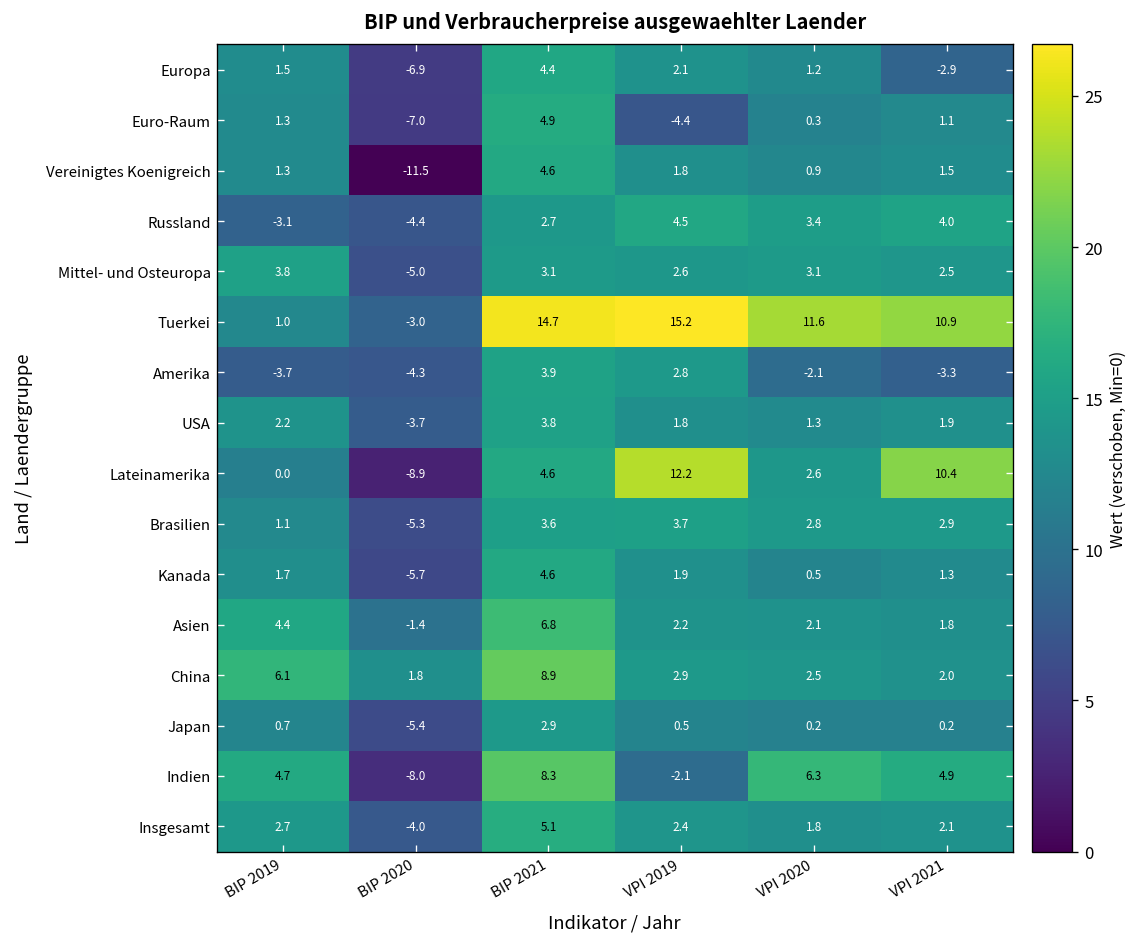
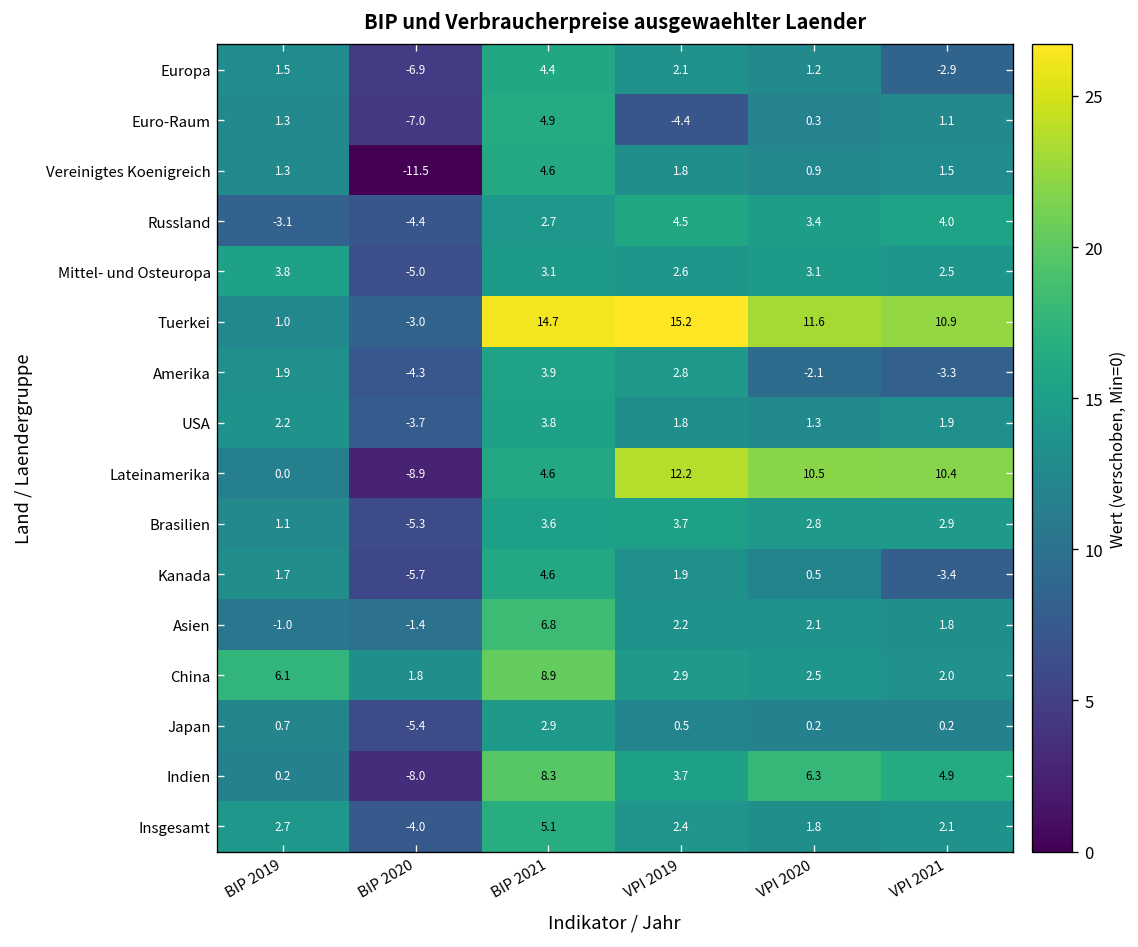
Amerika, BIP 2019: -3.7 -> 1.9
Lateinamerika, VPI 2020: 2.6 -> 10.5
Kanada, VPI 2021: 1.3 -> -3.4
Asien, BIP 2019: 4.4 -> -1.0
Indien, BIP 2019: 4.7 -> 0.2
Indien, VPI 2019: -2.1 -> 3.7
